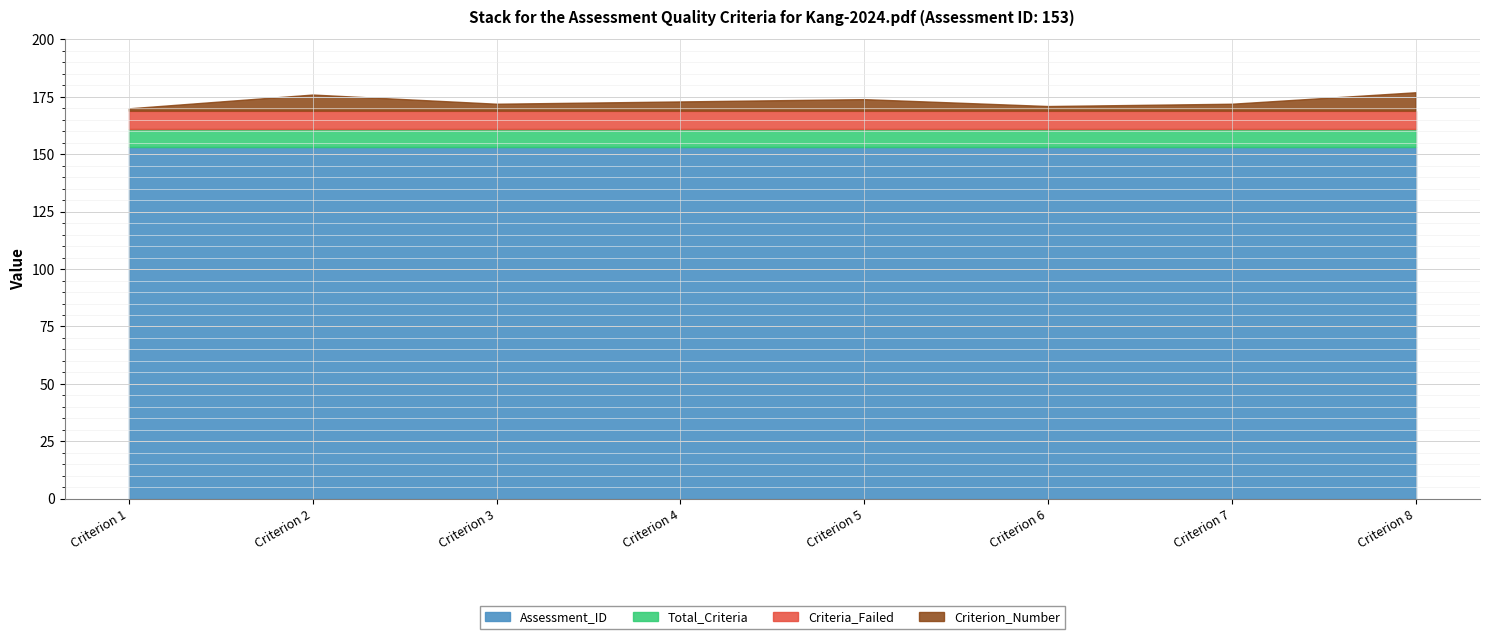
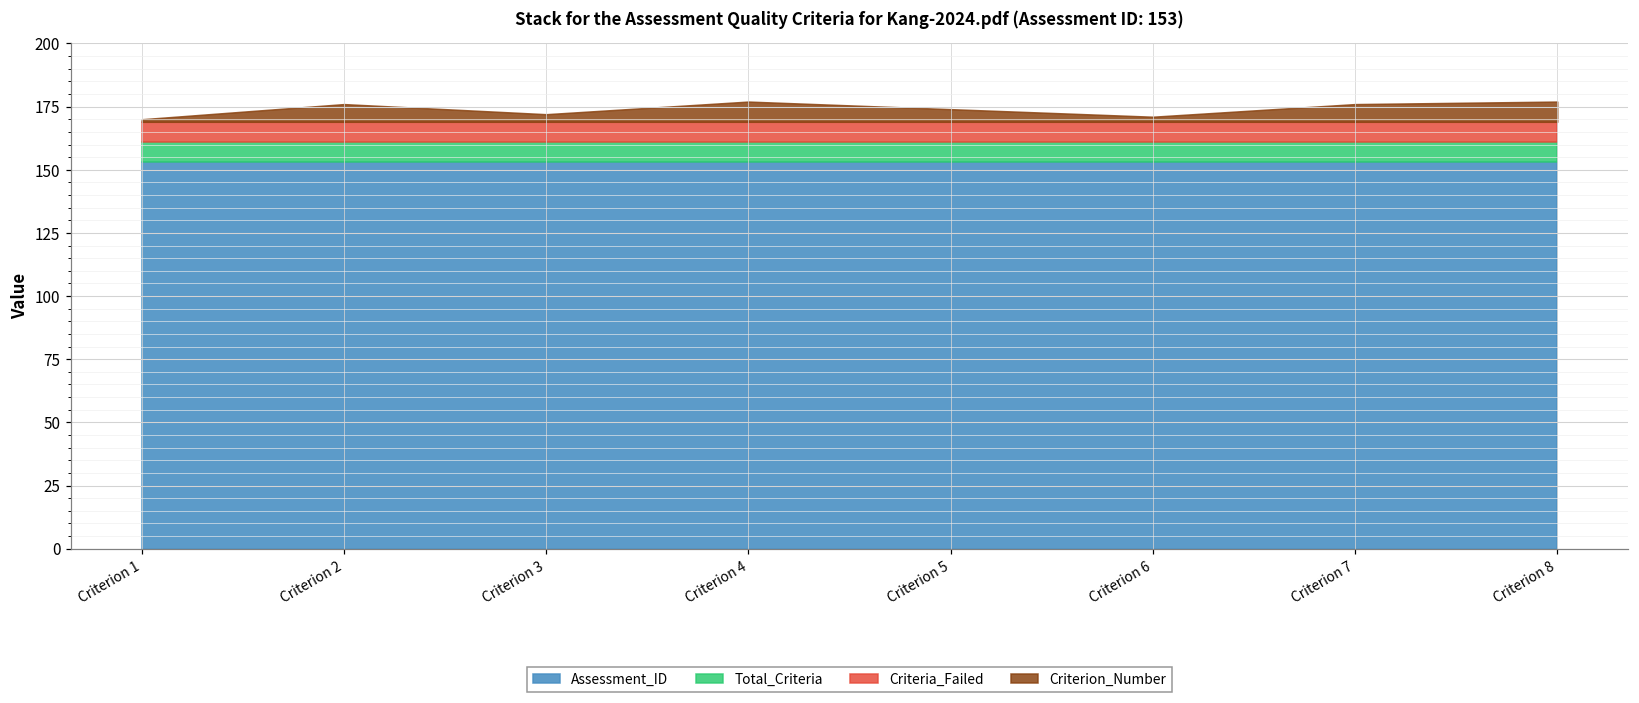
Criterion_Number, Criterion 4: 4 -> 8
Criterion_Number, Criterion 7: 3 -> 7
